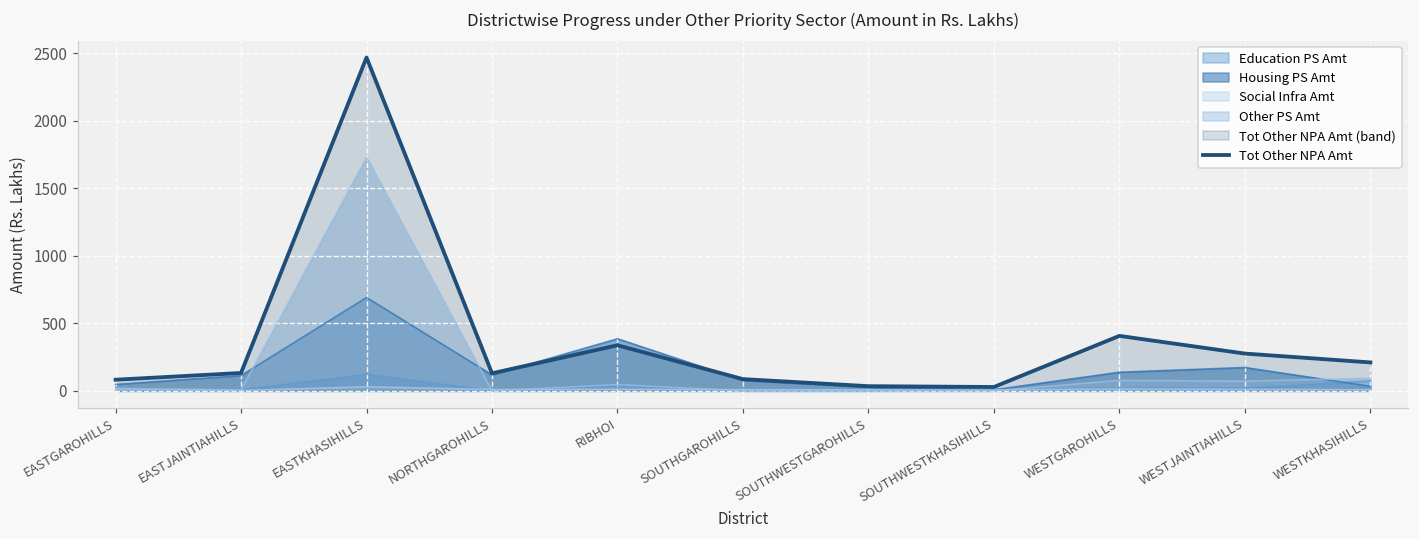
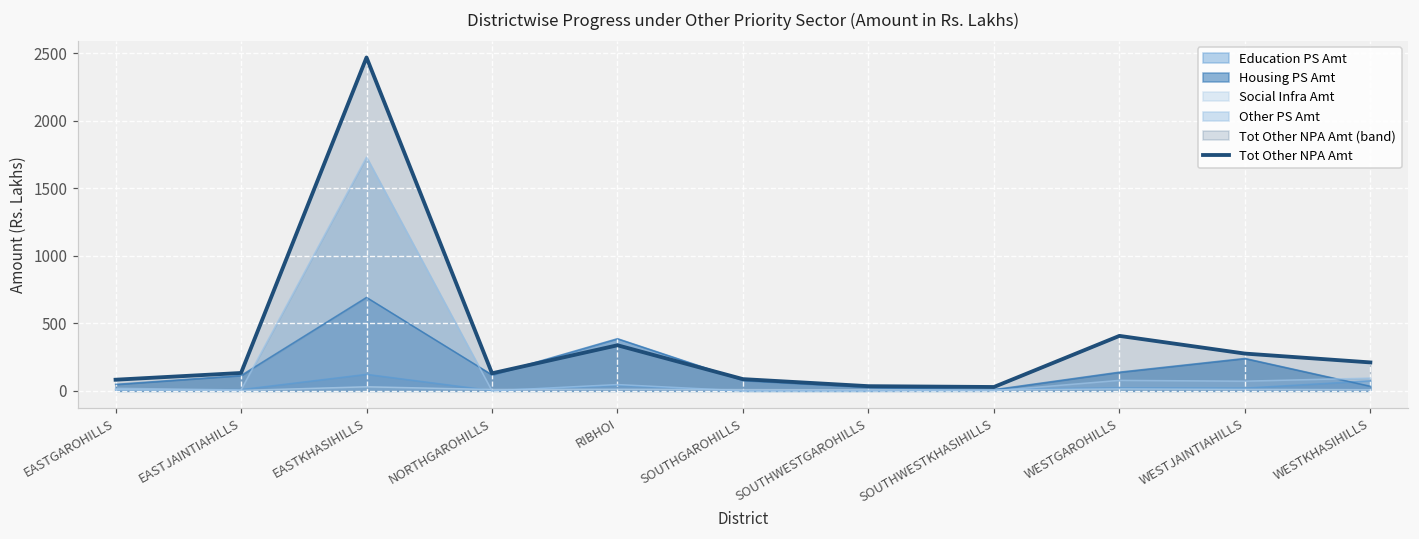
Housing PS Amt, WESTJAINTIAHILLS: 170 -> 240
